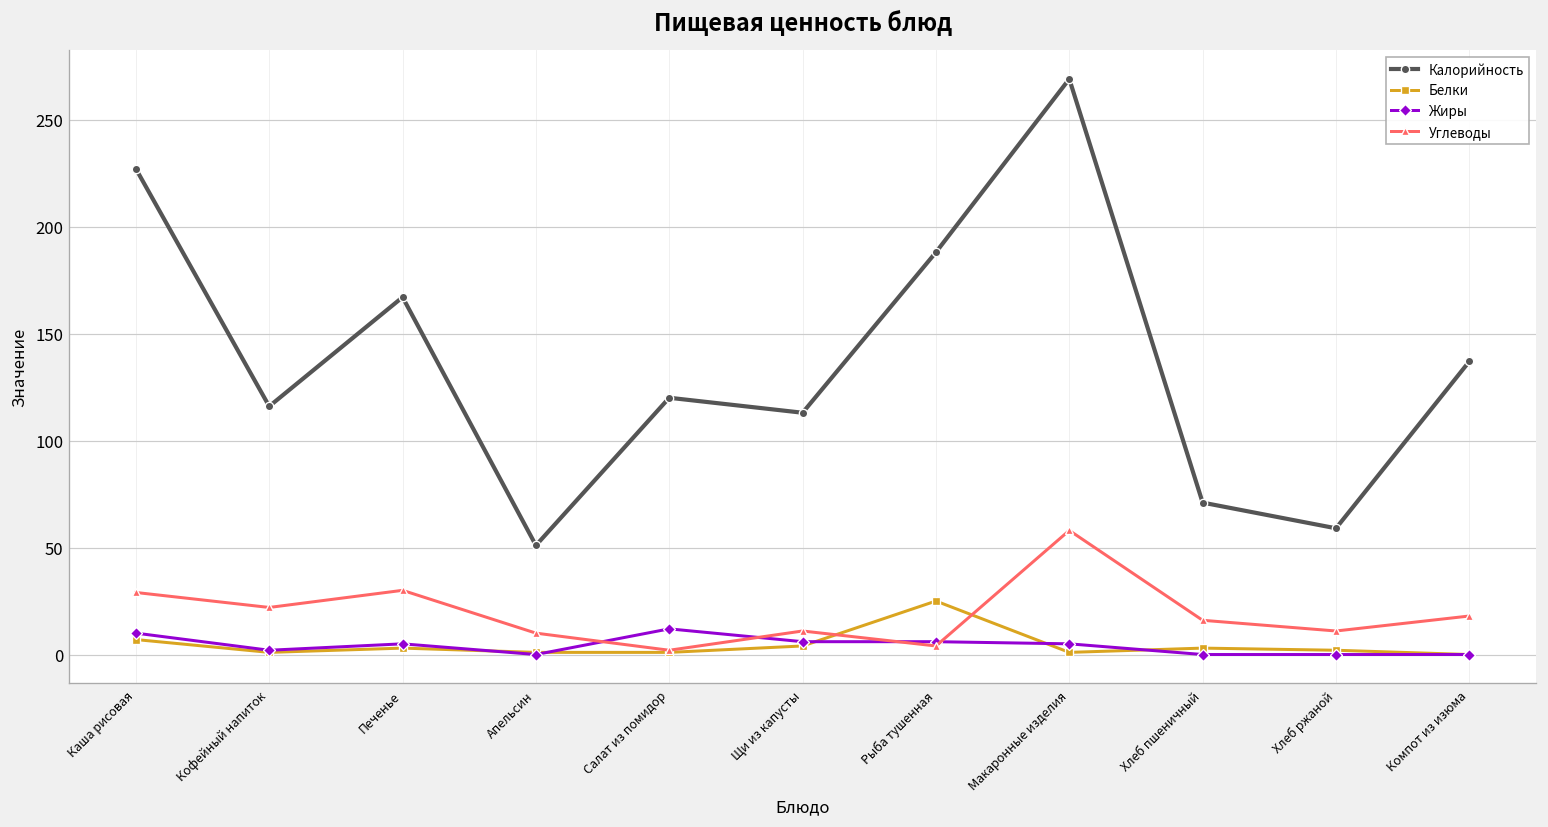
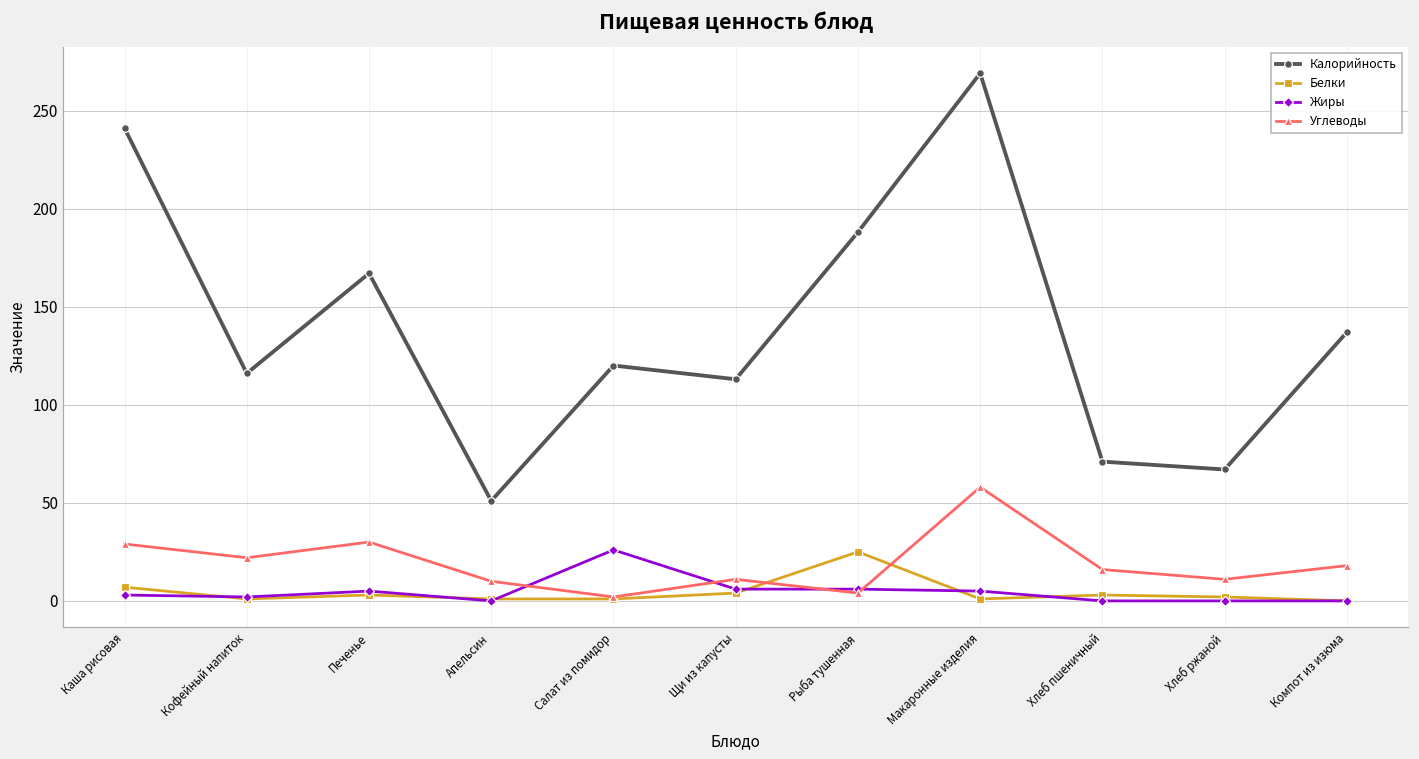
Калорийность, Каша рисовая: 227 -> 241
Жиры, Каша рисовая: 10 -> 3
Жиры, Салат из помидор: 12 -> 26
Калорийность, Хлеб ржаной: 59 -> 67
